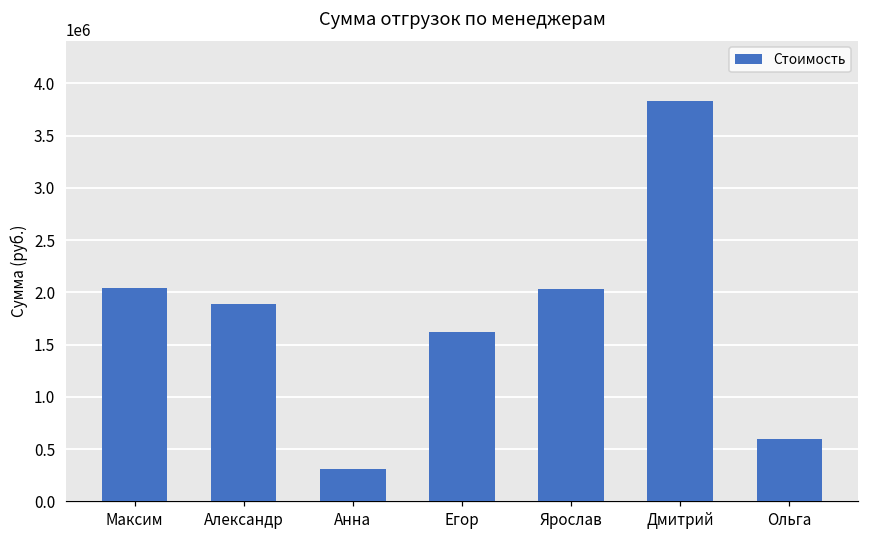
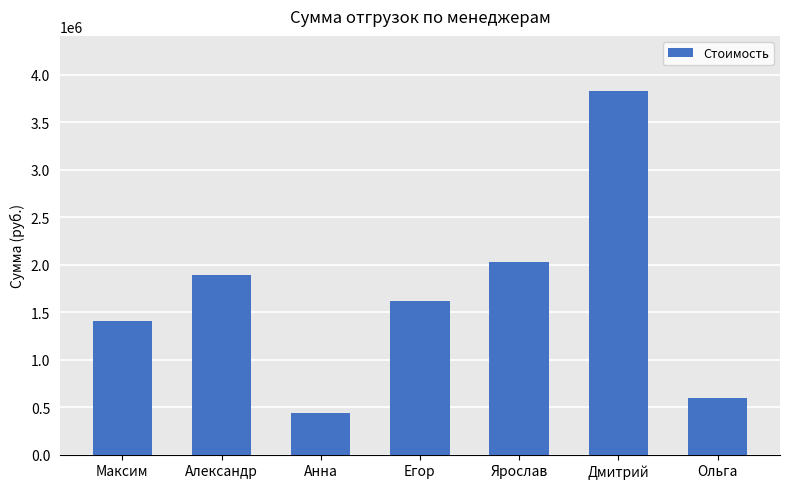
Максим: 2000000 -> 1400000
Анна: 300000 -> 400000
